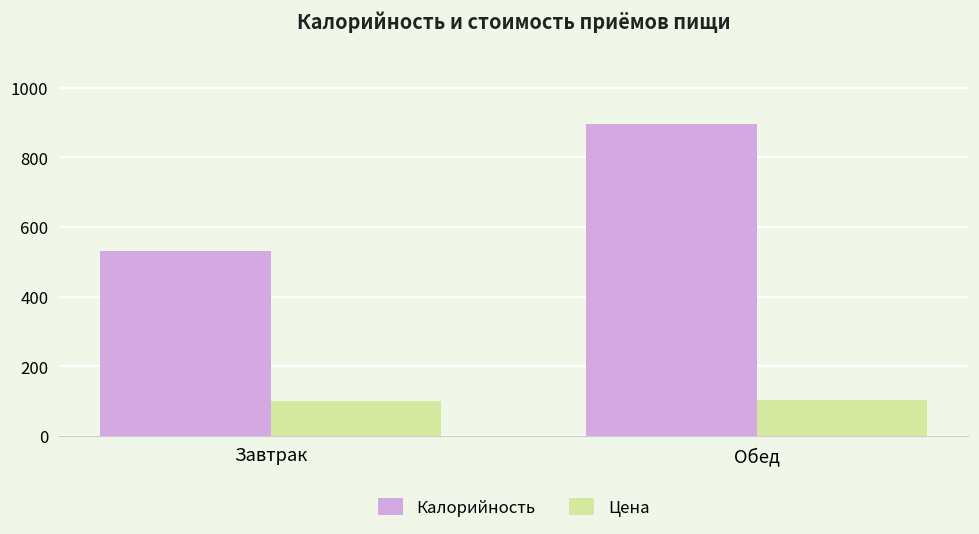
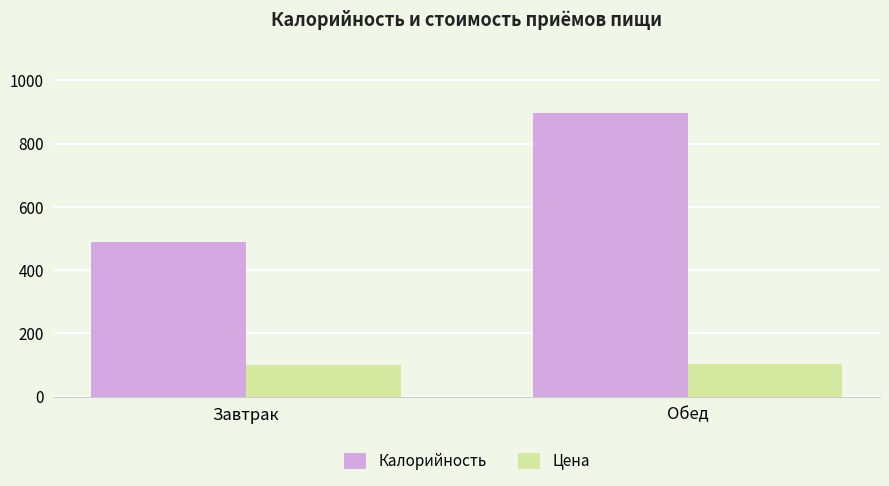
Калорийность, Завтрак: 530 -> 490
